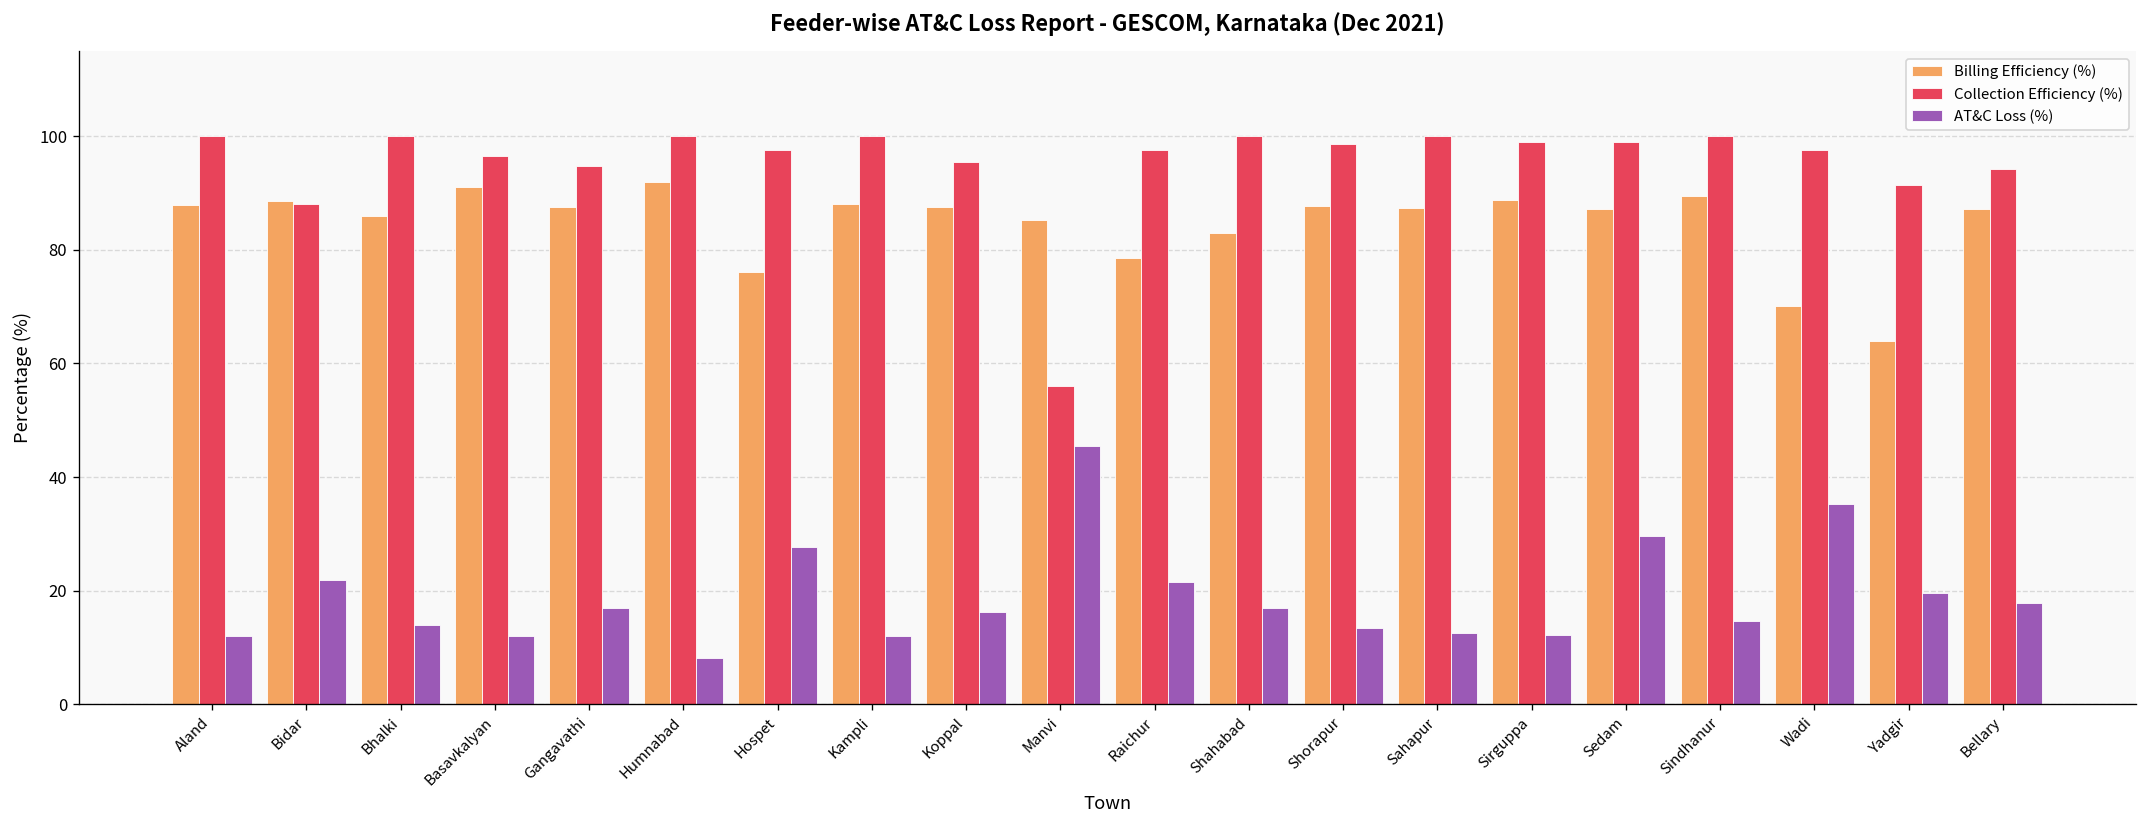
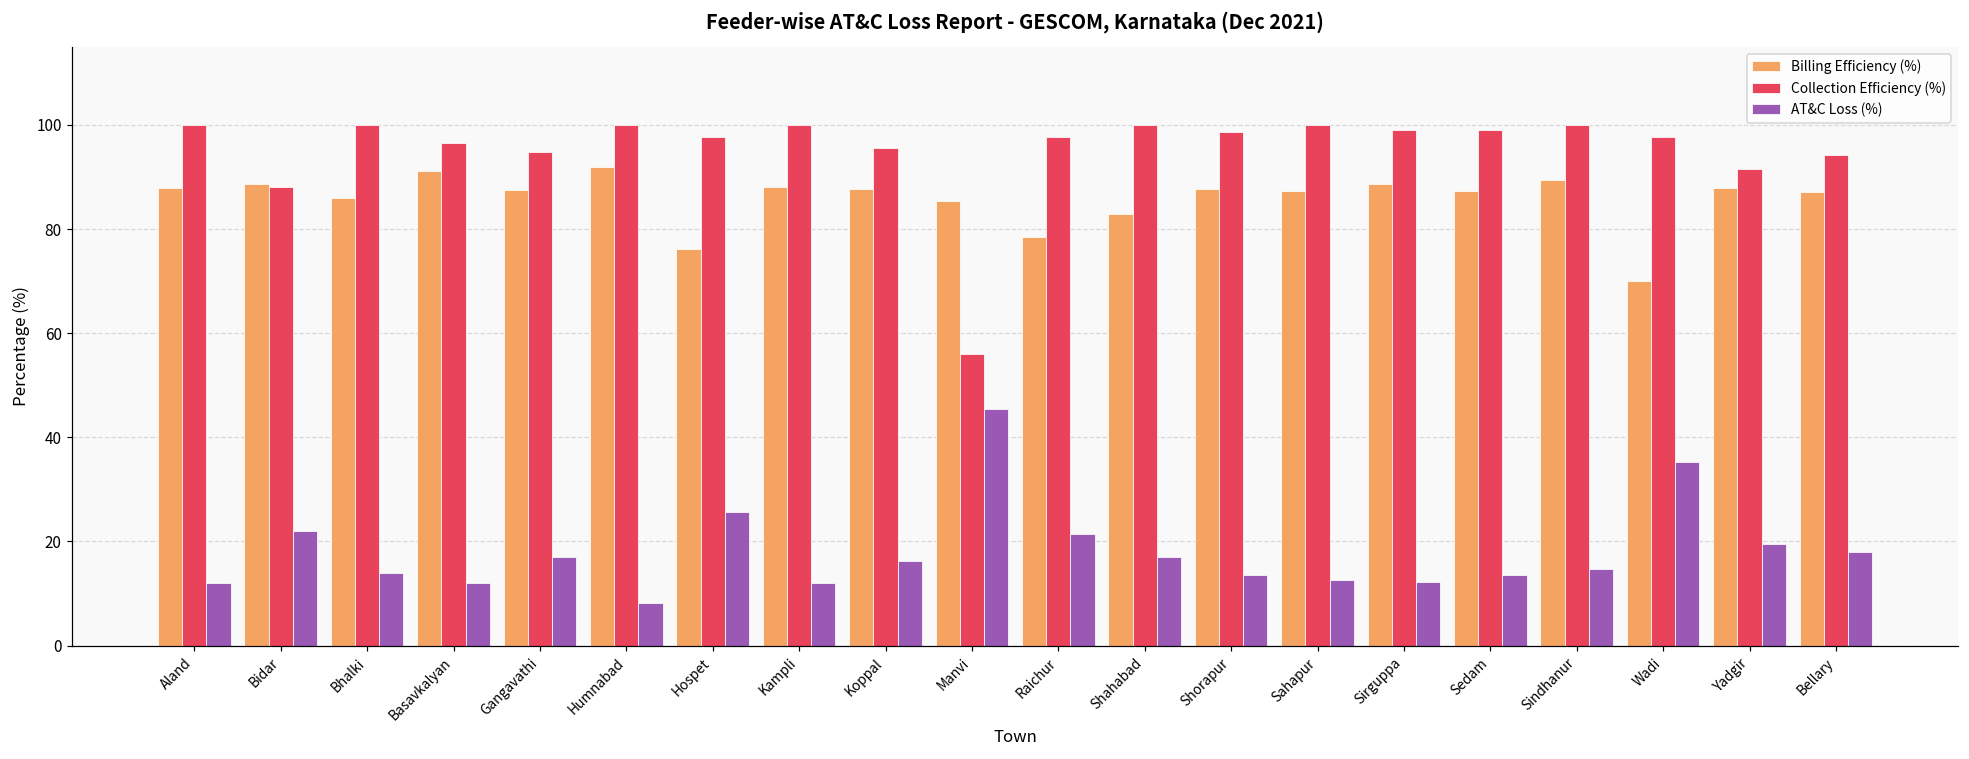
AT&C Loss (%), Hospet: 28 -> 26
AT&C Loss (%), Sedam: 30 -> 14
Billing Efficiency (%), Yadgir: 64 -> 88
